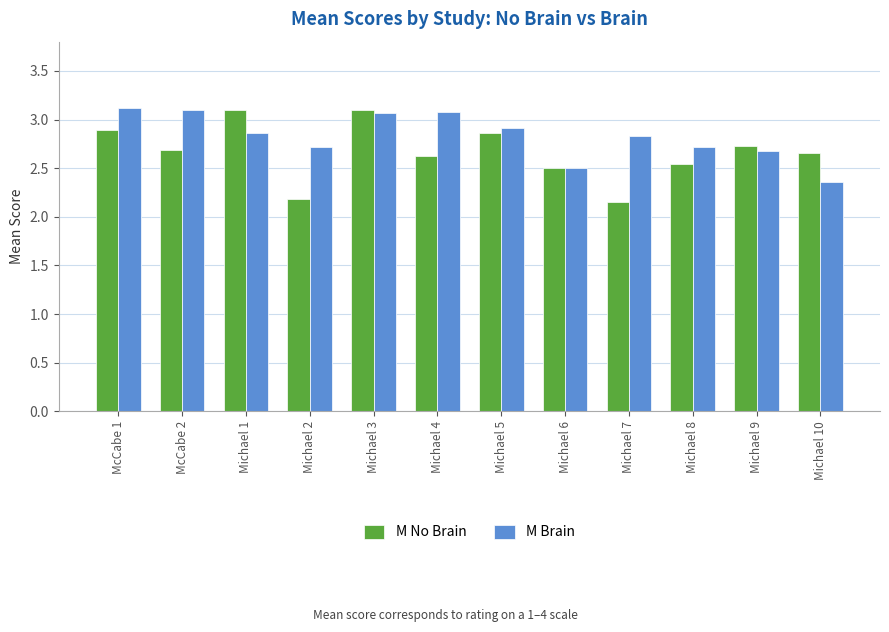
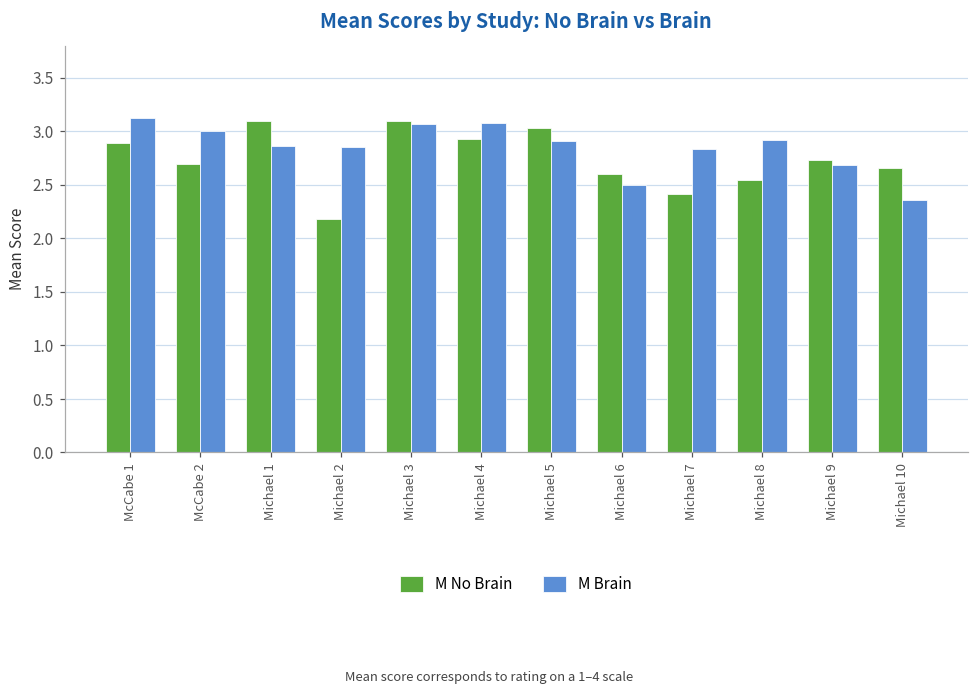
M Brain, McCabe 2: 3.1 -> 3.0
M Brain, Michael 2: 2.7 -> 2.9
M No Brain, Michael 4: 2.6 -> 2.9
M No Brain, Michael 5: 2.9 -> 3.0
M No Brain, Michael 6: 2.5 -> 2.6
M No Brain, Michael 7: 2.2 -> 2.4
M Brain, Michael 8: 2.7 -> 2.9
